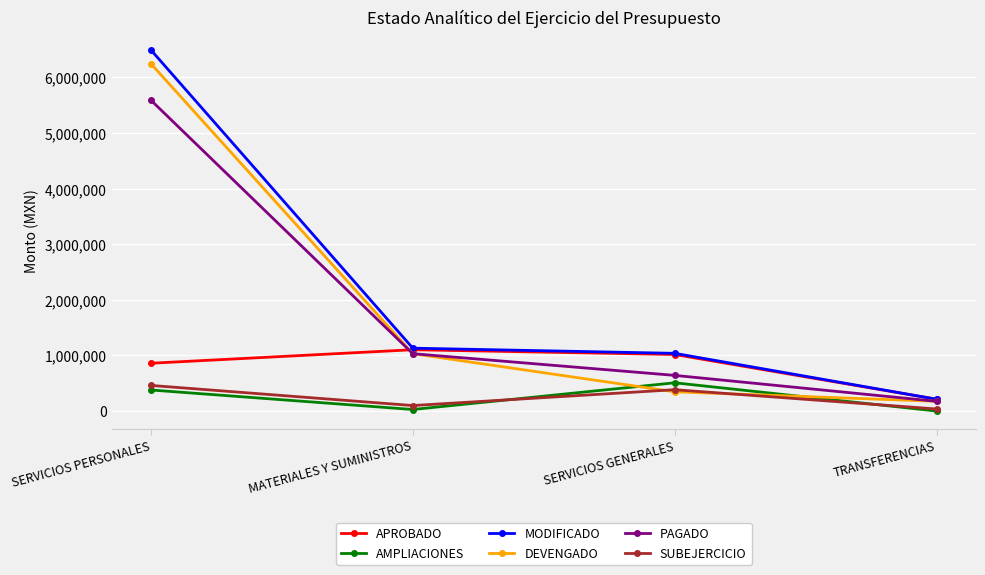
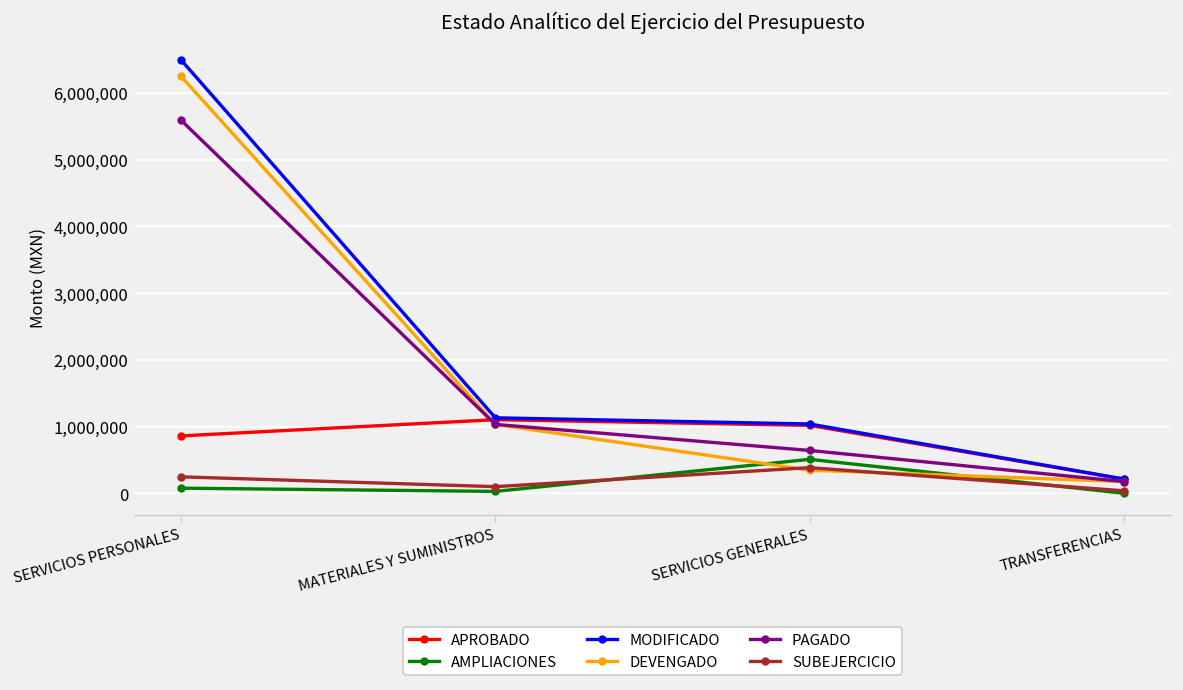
AMPLIACIONES, SERVICIOS PERSONALES: 400,000 -> 100,000
SUBEJERCICIO, SERVICIOS PERSONALES: 500,000 -> 200,000
